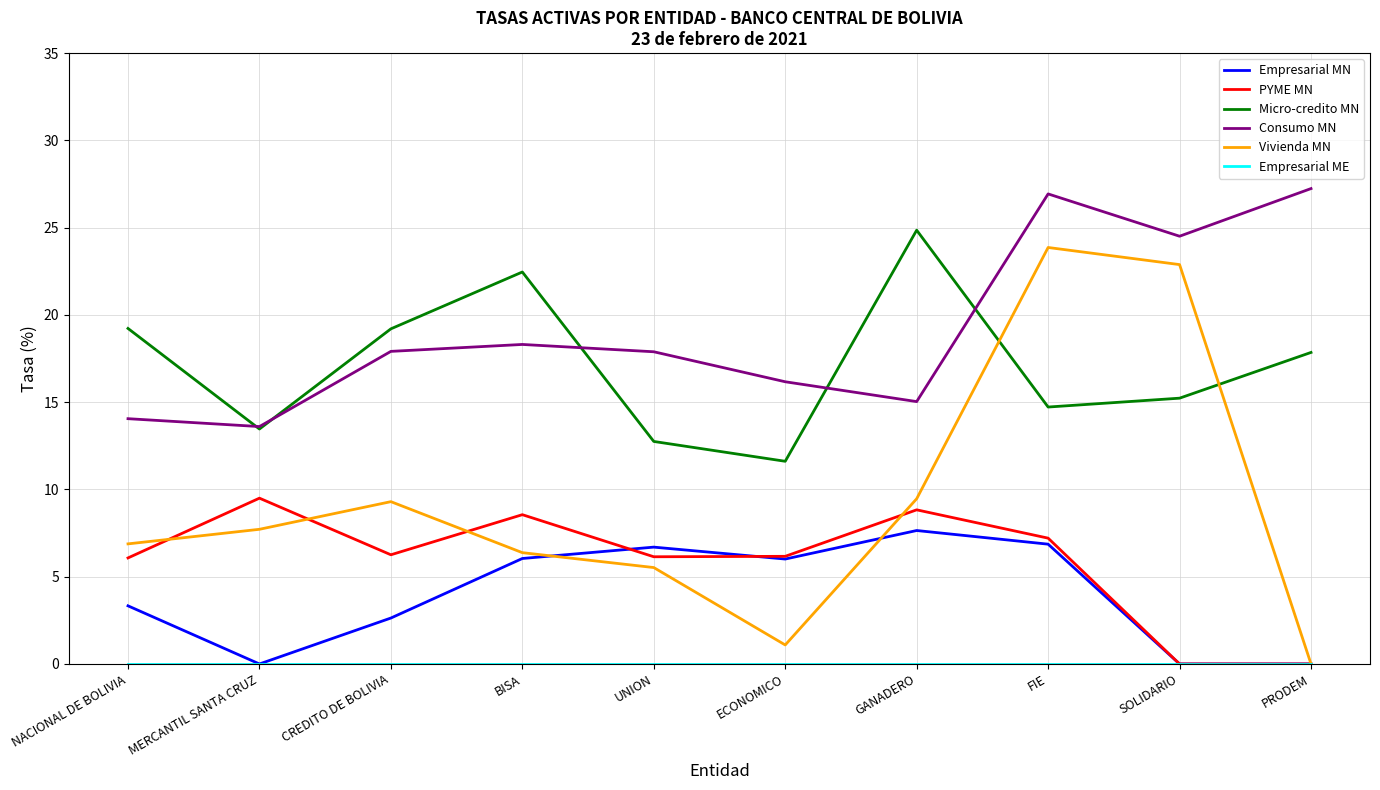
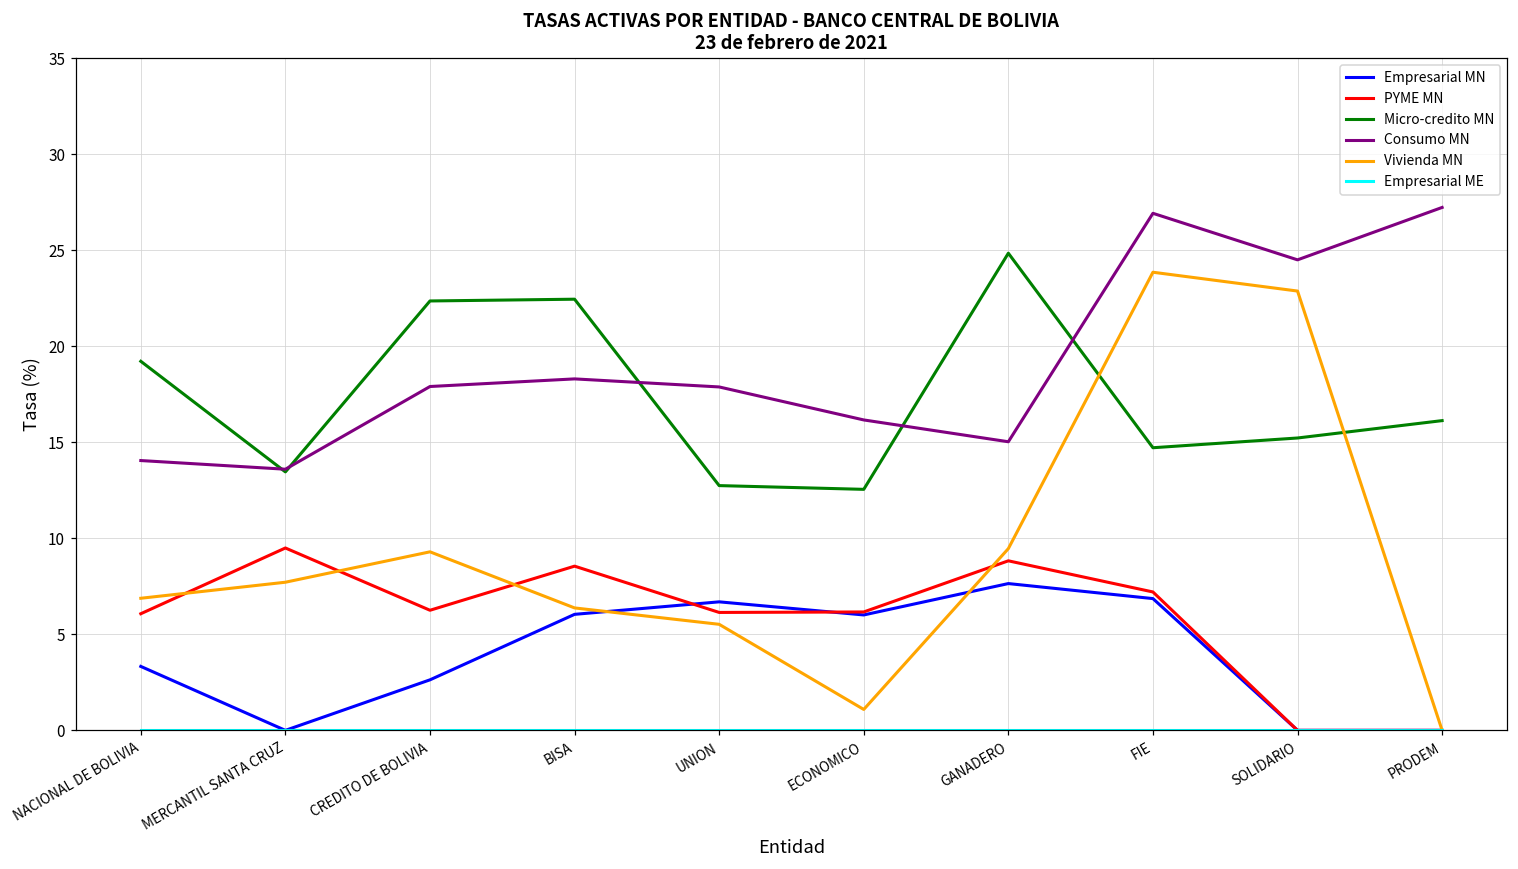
Micro-credito MN, CREDITO DE BOLIVIA: 19.2 -> 22.4
Micro-credito MN, ECONOMICO: 11.6 -> 12.6
Micro-credito MN, PRODEM: 17.9 -> 16.1
